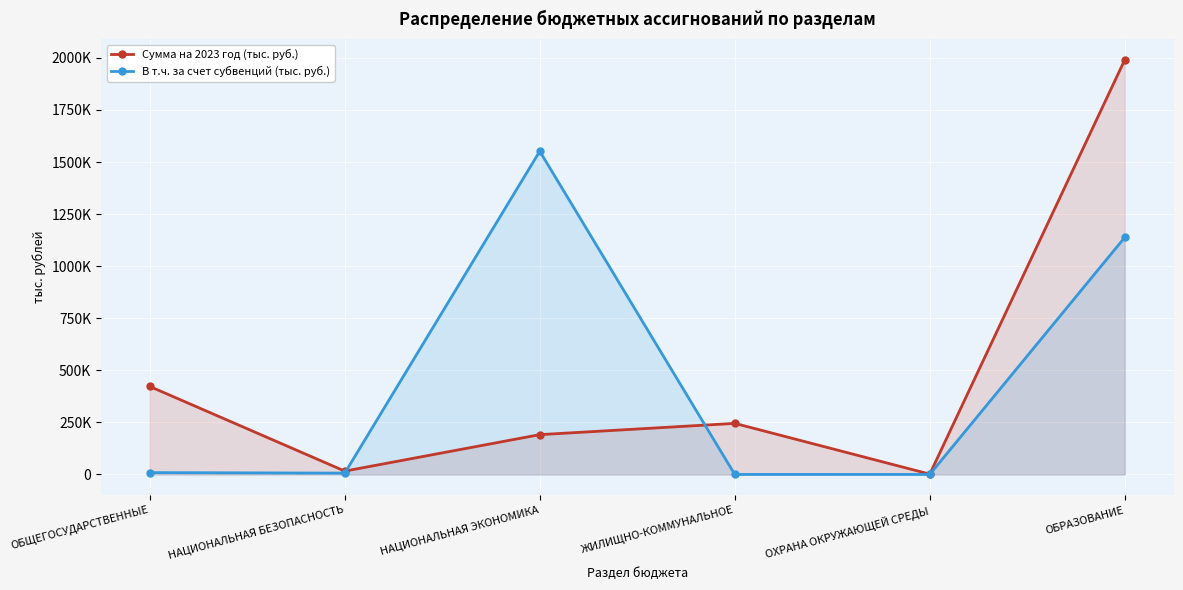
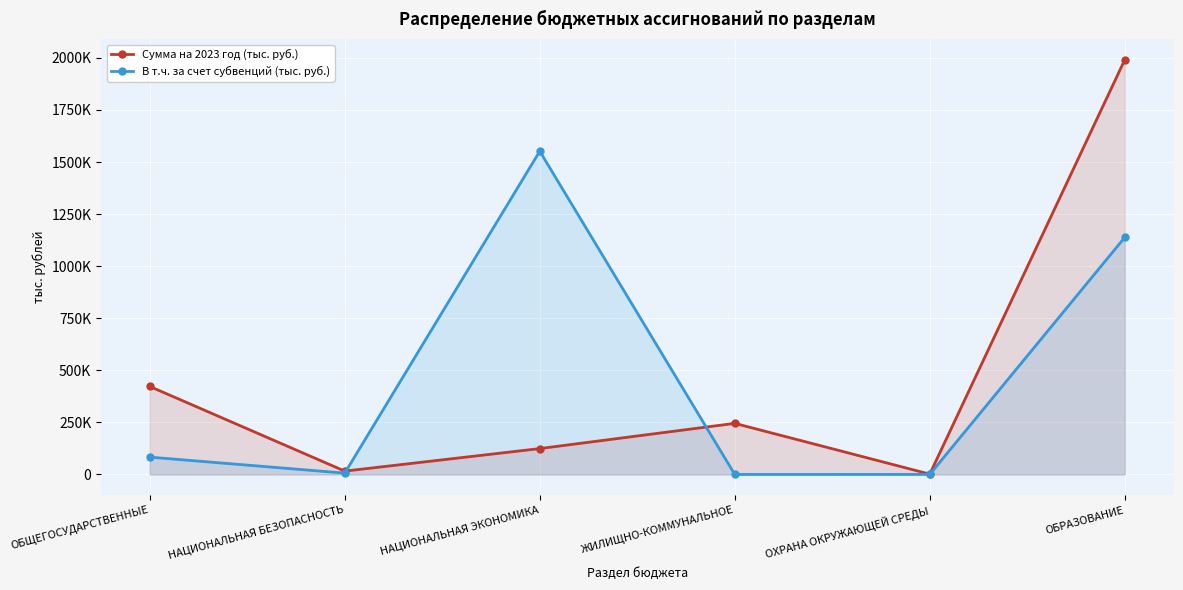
В т.ч. за счет субвенций (тыс. руб.), ОБЩЕГОСУДАРСТВЕННЫЕ: 10000 -> 80000
Сумма на 2023 год (тыс. руб.), НАЦИОНАЛЬНАЯ ЭКОНОМИКА: 190000 -> 120000
